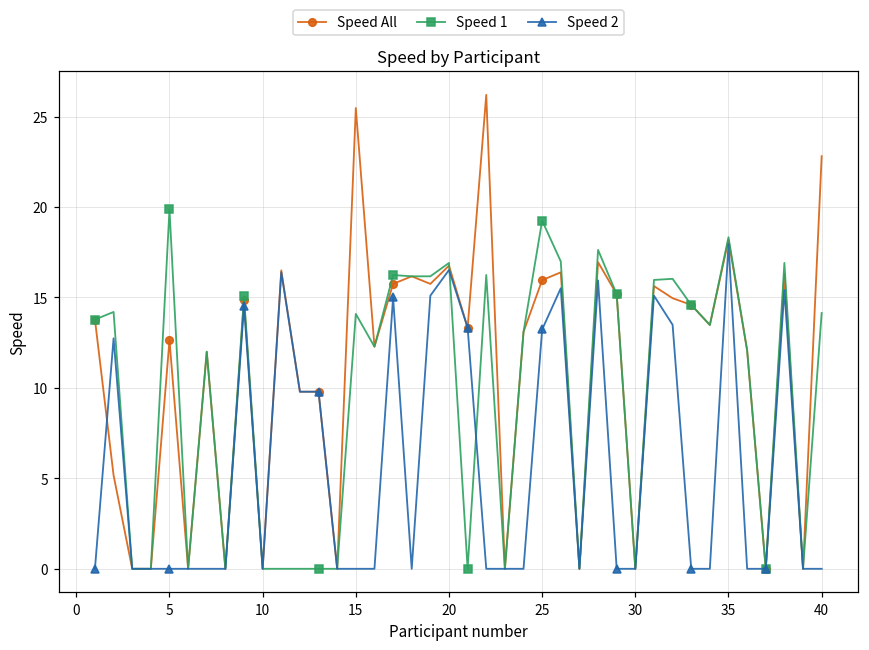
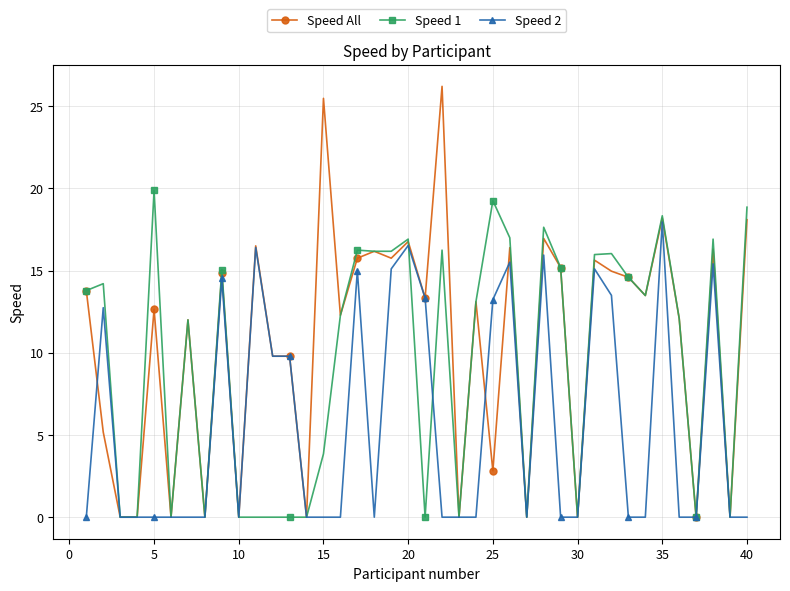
Speed 1, 15: 14.1 -> 3.9
Speed All, 25: 16.0 -> 2.8
Speed All, 40: 22.8 -> 18.1
Speed 1, 40: 14.1 -> 18.9
